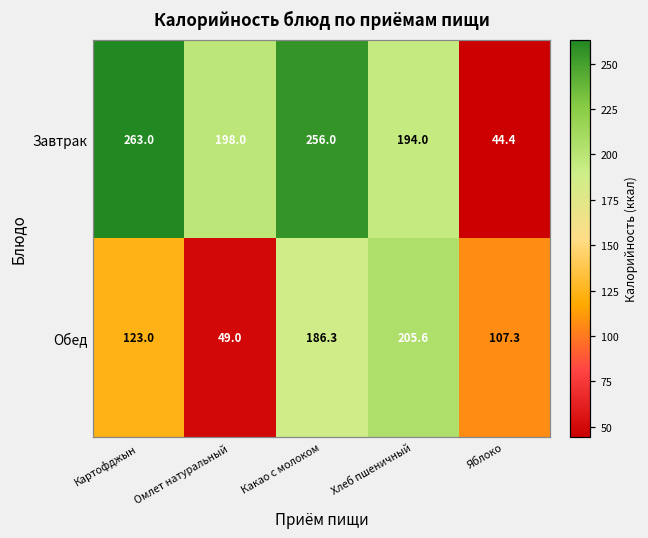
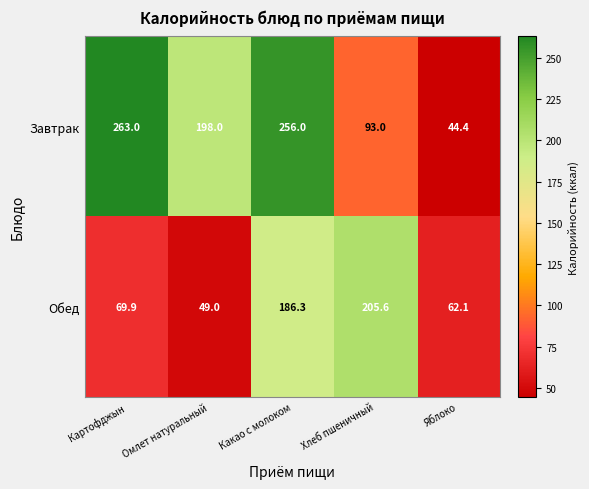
Завтрак, Хлеб пшеничный: 194.0 -> 93.0
Обед, Картофджын: 123.0 -> 69.9
Обед, Яблоко: 107.3 -> 62.1
